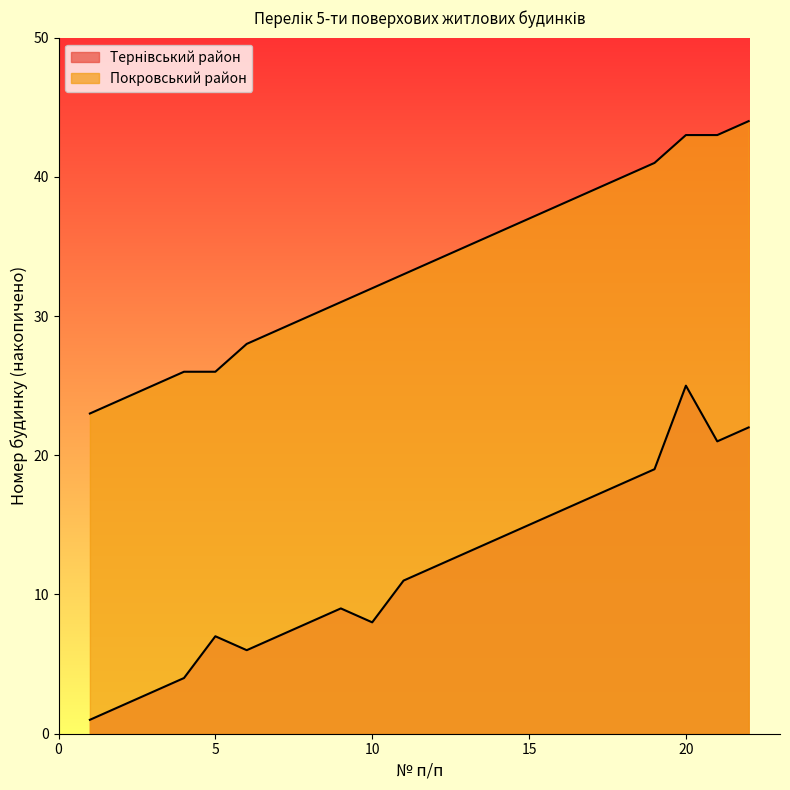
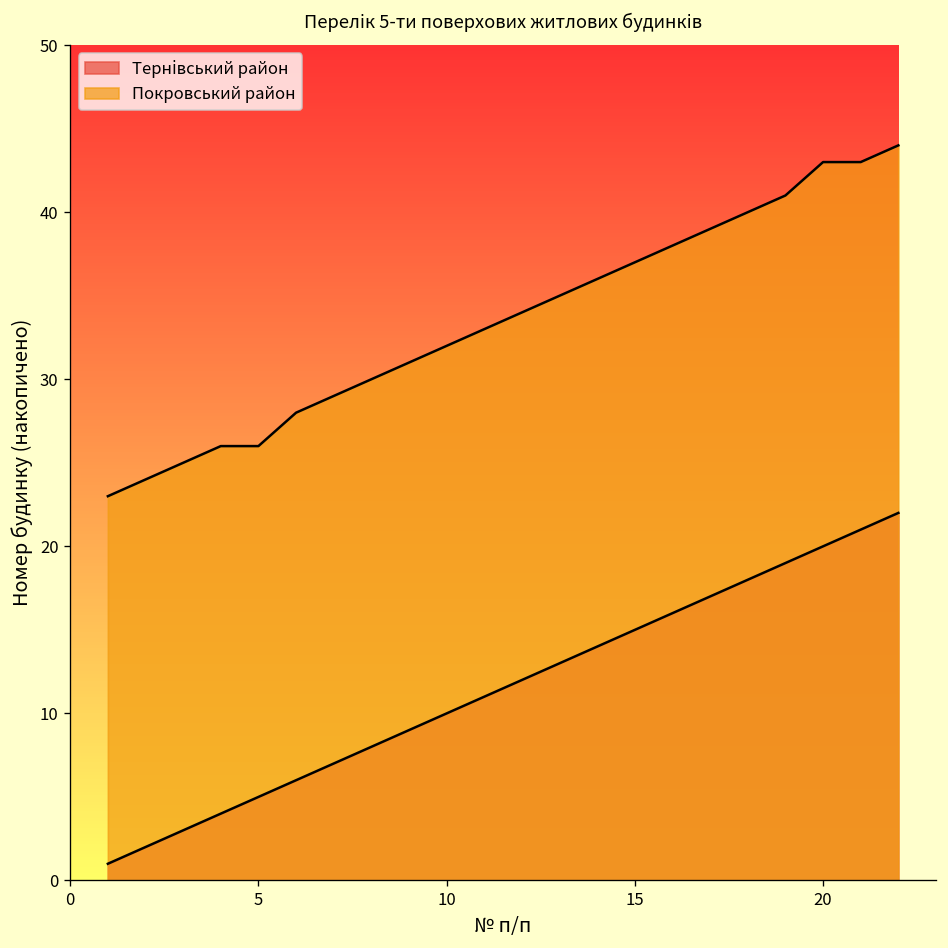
Тернівський район, 5: 7 -> 5
Тернівський район, 10: 8 -> 10
Тернівський район, 20: 25 -> 20
